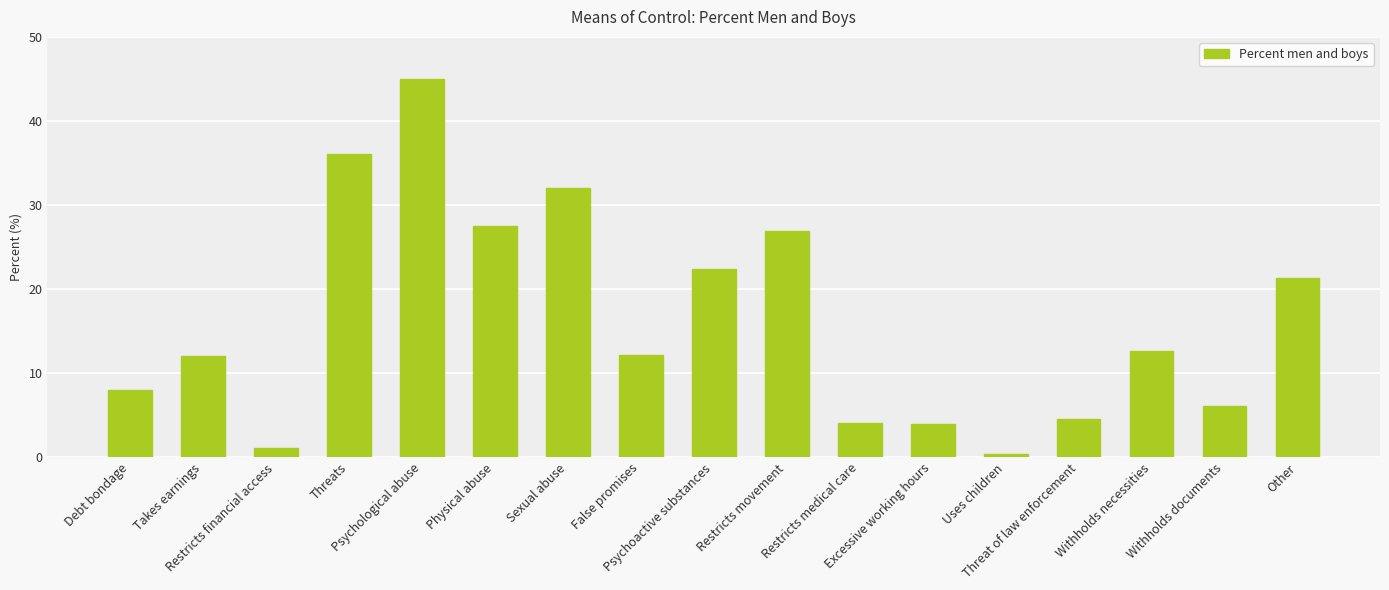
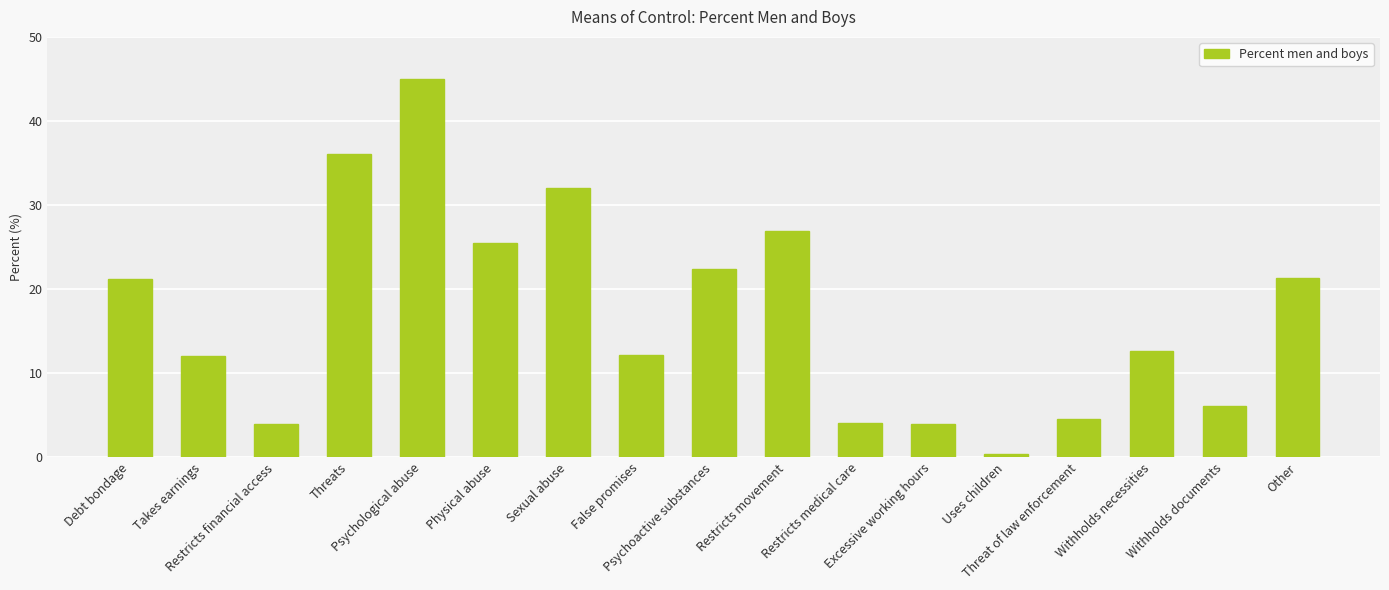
Debt bondage: 8 -> 21
Restricts financial access: 1 -> 4
Physical abuse: 27 -> 25
